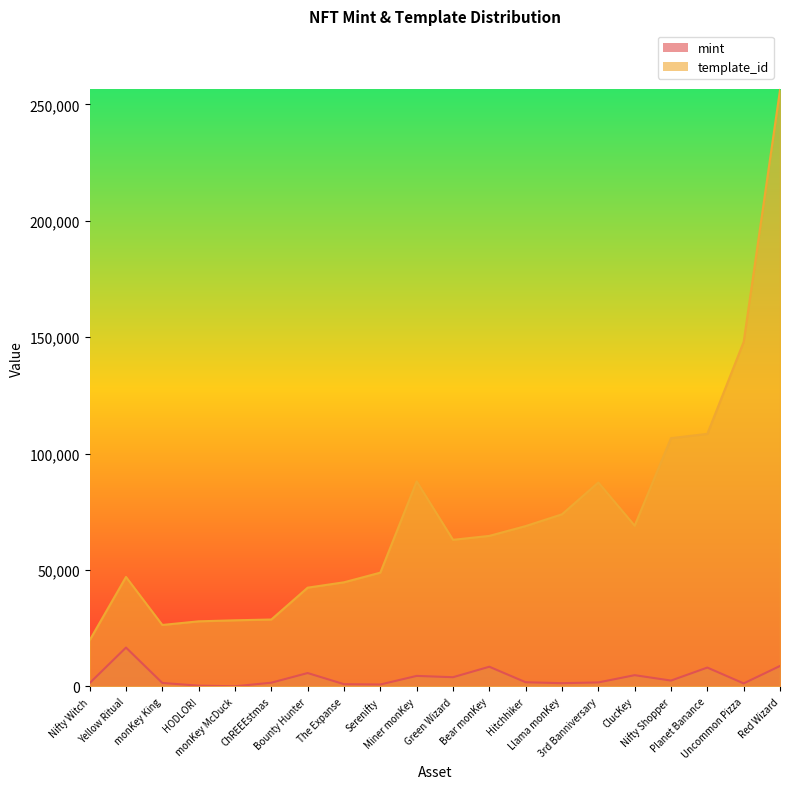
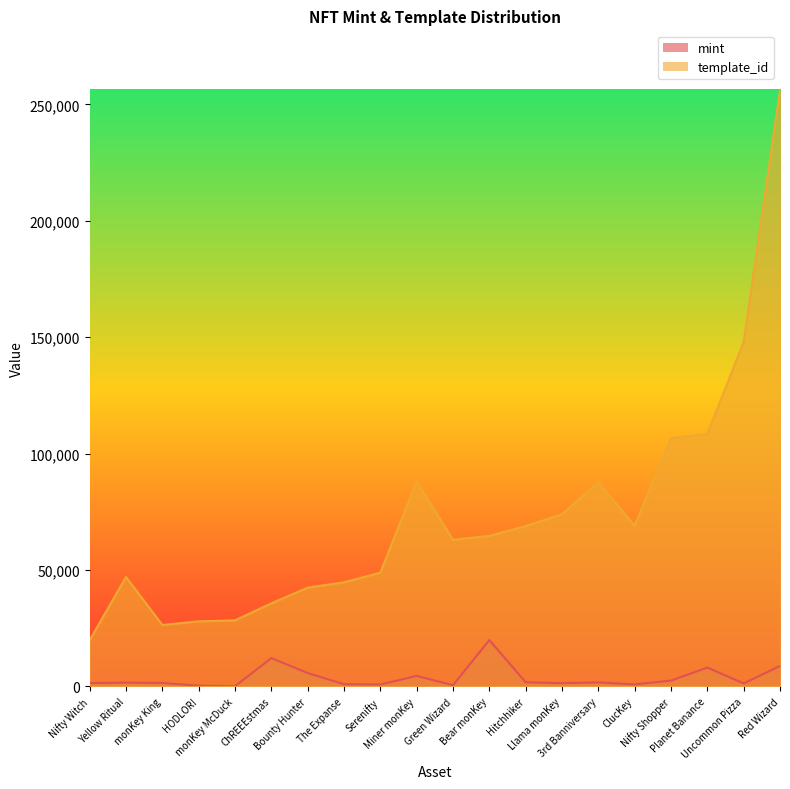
mint, Yellow Ritual: 17,000 -> 2,000
mint, ChREEEstmas: 2,000 -> 12,000
template_id, ChREEEstmas: 29,000 -> 36,000
mint, Green Wizard: 4,000 -> 1,000
mint, Bear monKey: 8,000 -> 20,000
mint, ClucKey: 5,000 -> 1,000
